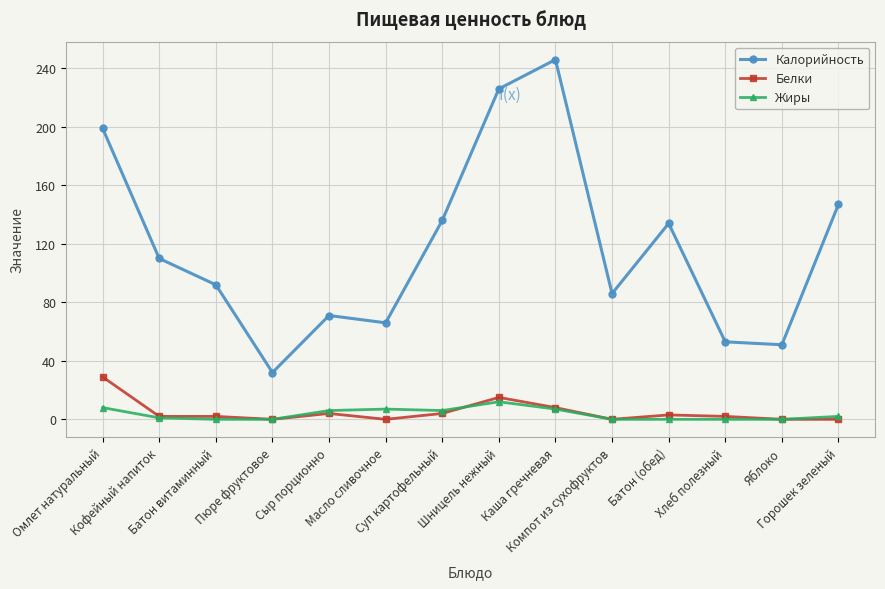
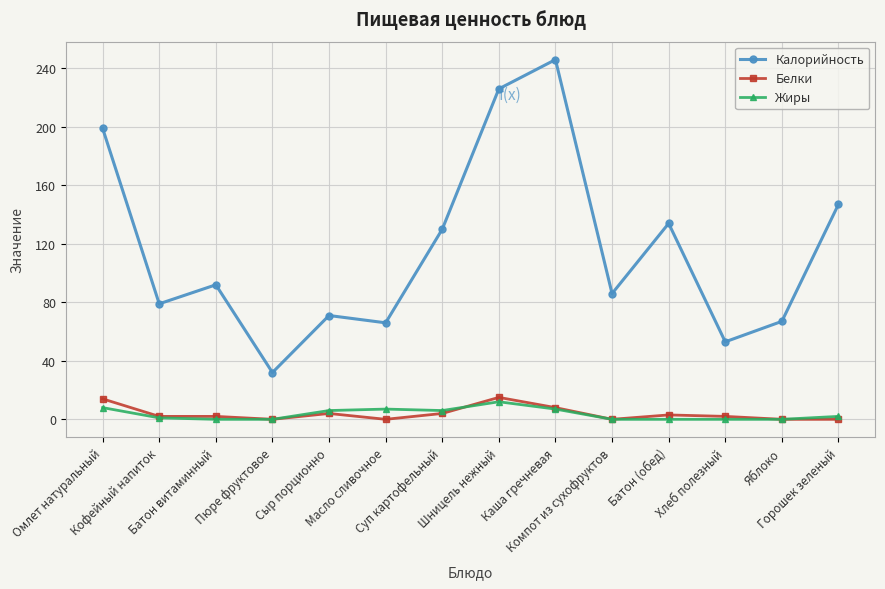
Белки, Омлет натуральный: 29 -> 14
Калорийность, Кофейный напиток: 110 -> 79
Калорийность, Суп картофельный: 136 -> 130
Калорийность, Яблоко: 51 -> 67
